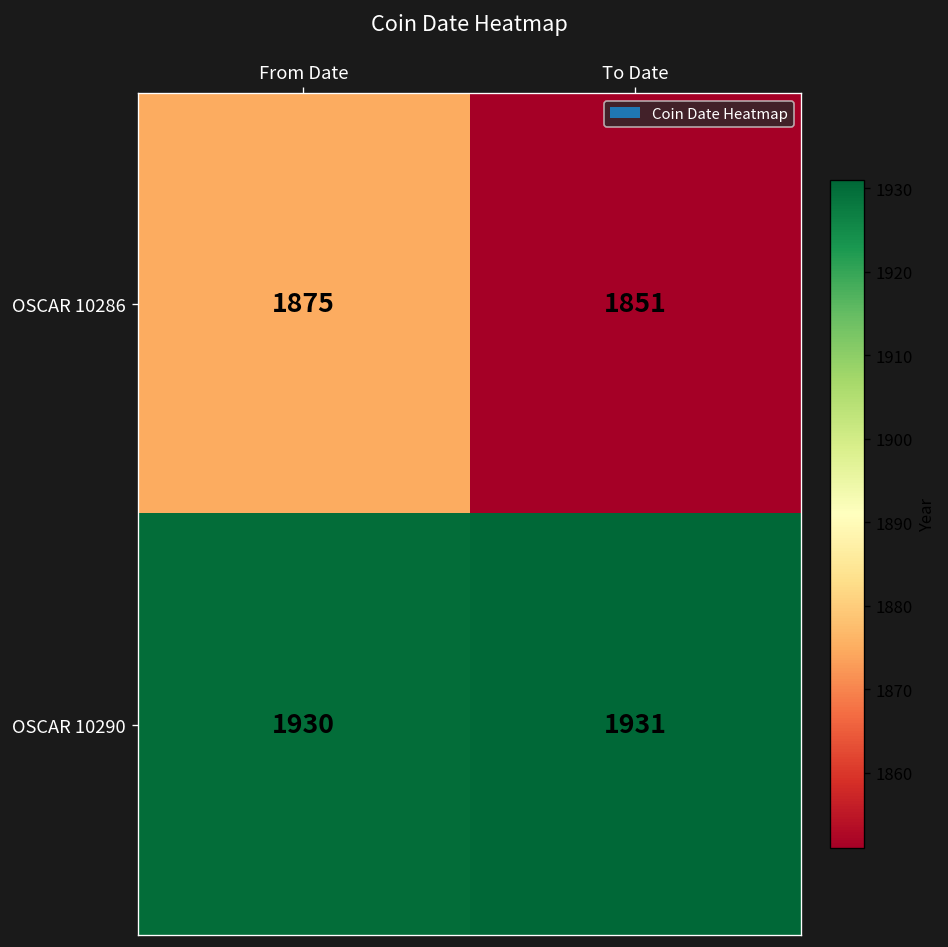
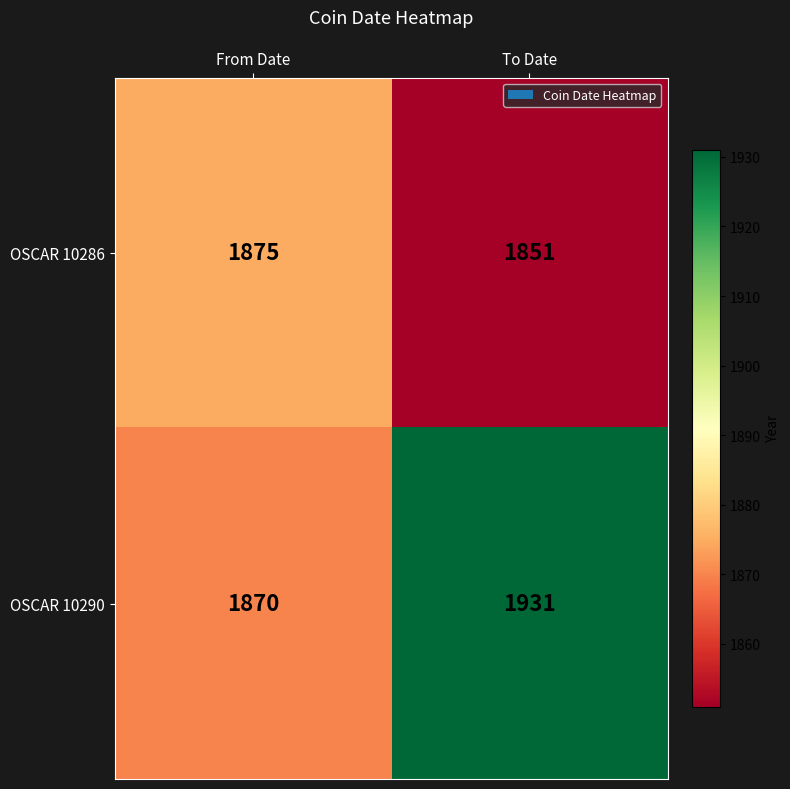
OSCAR 10290, From Date: 1930 -> 1870
